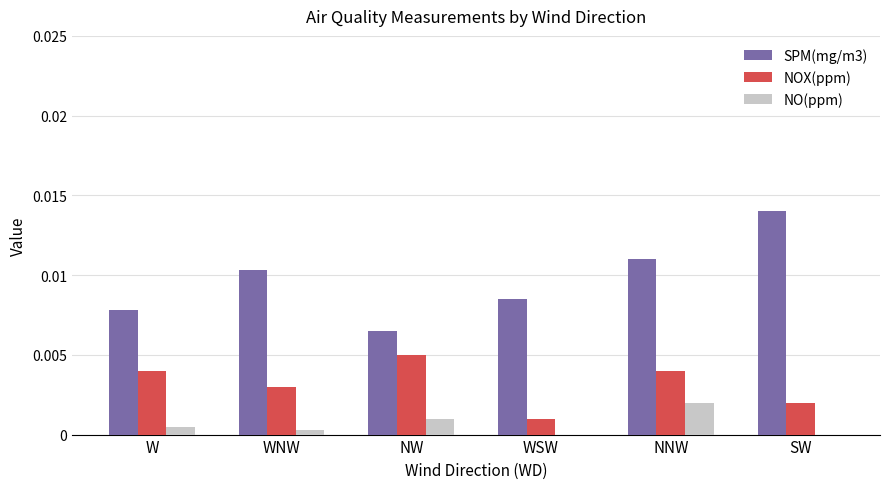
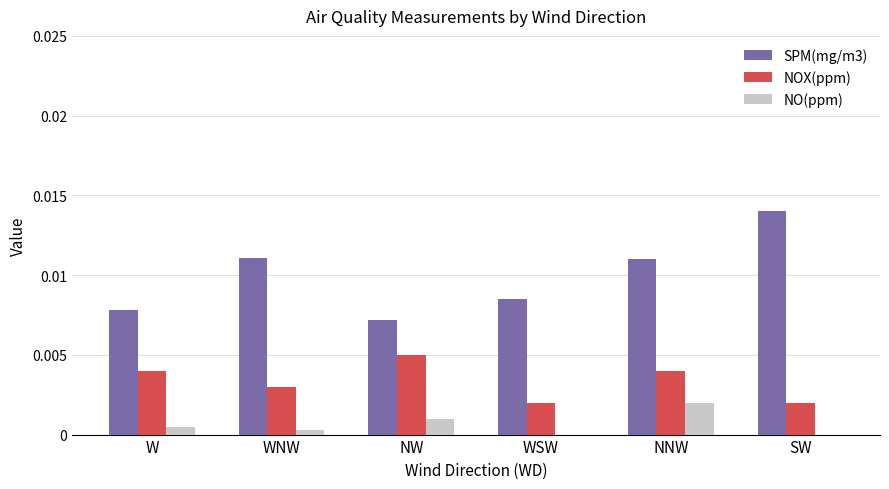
SPM(mg/m3), WNW: 0.0103 -> 0.0111
SPM(mg/m3), NW: 0.0065 -> 0.0072
NOX(ppm), WSW: 0.001 -> 0.002
